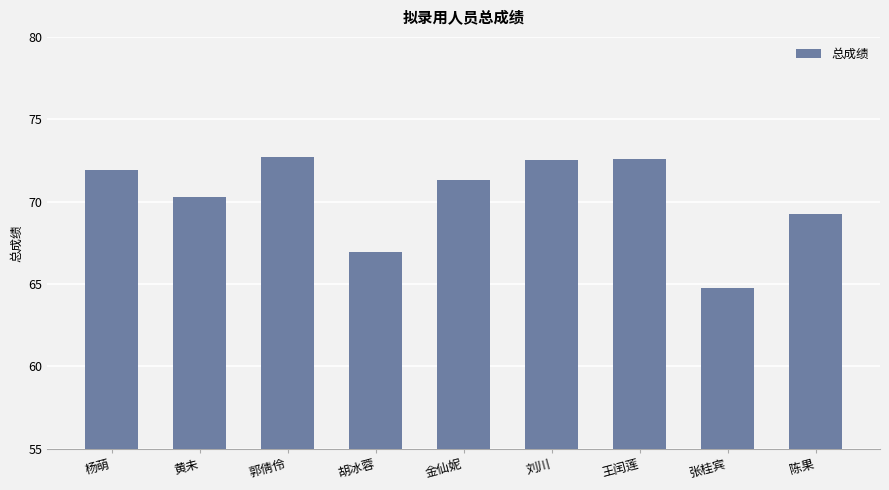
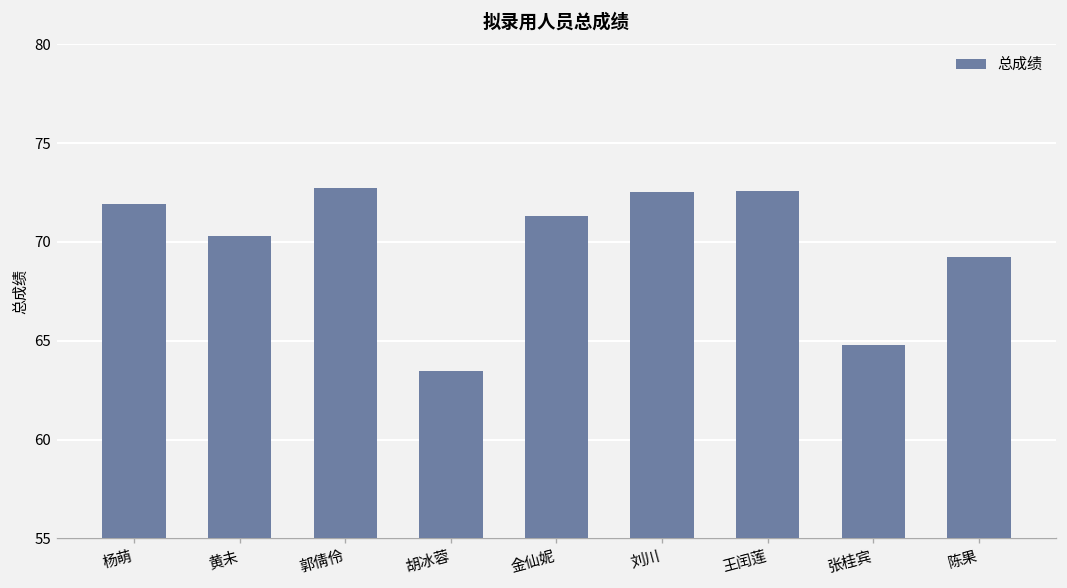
胡冰蓉: 67.0 -> 63.5
